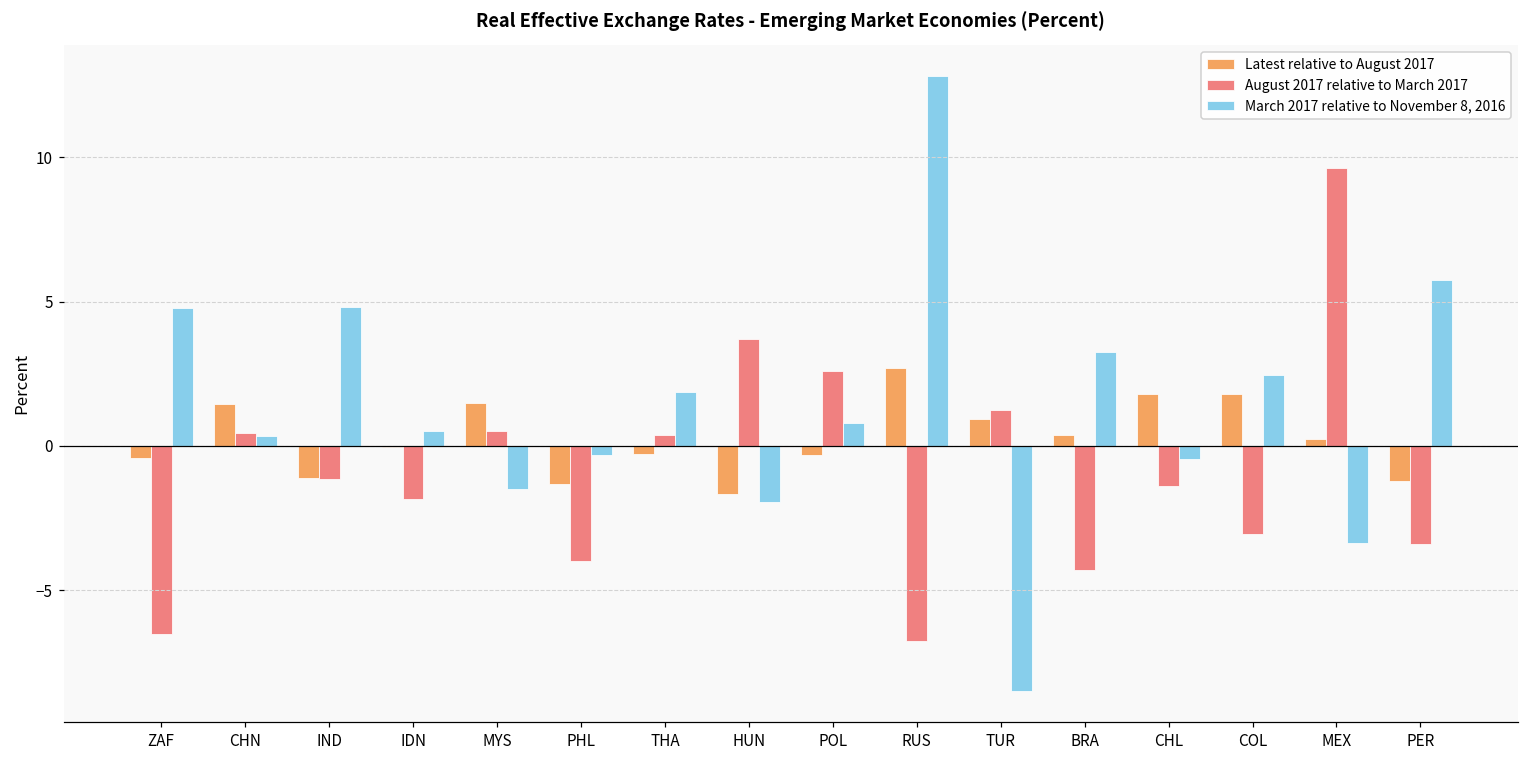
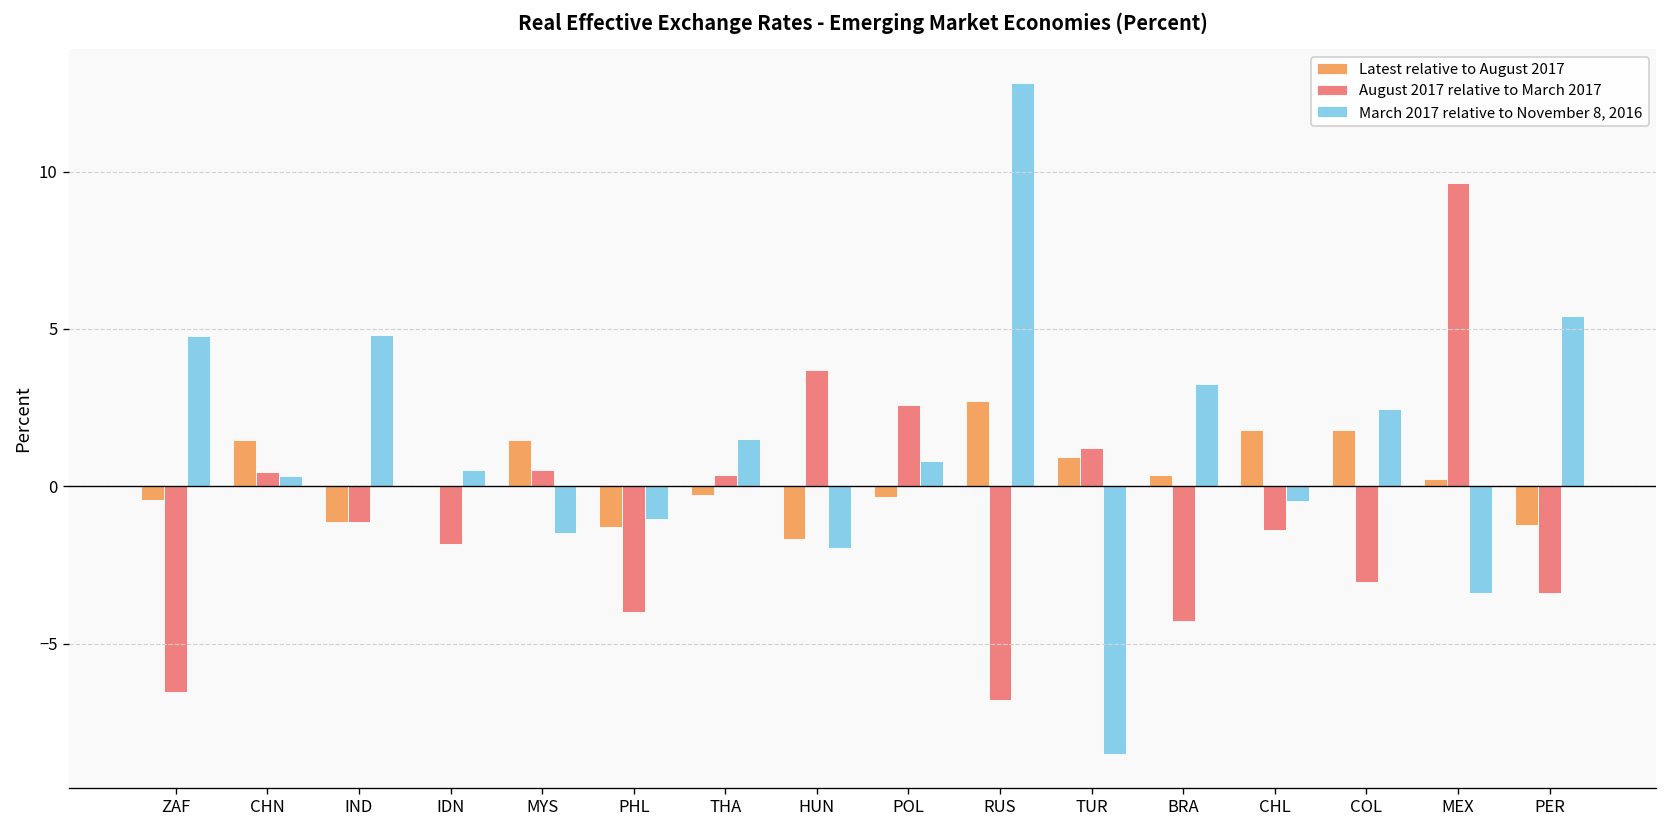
March 2017 relative to November 8, 2016, PHL: -0.3 -> -1.0
March 2017 relative to November 8, 2016, THA: 1.9 -> 1.5
March 2017 relative to November 8, 2016, PER: 5.7 -> 5.4
